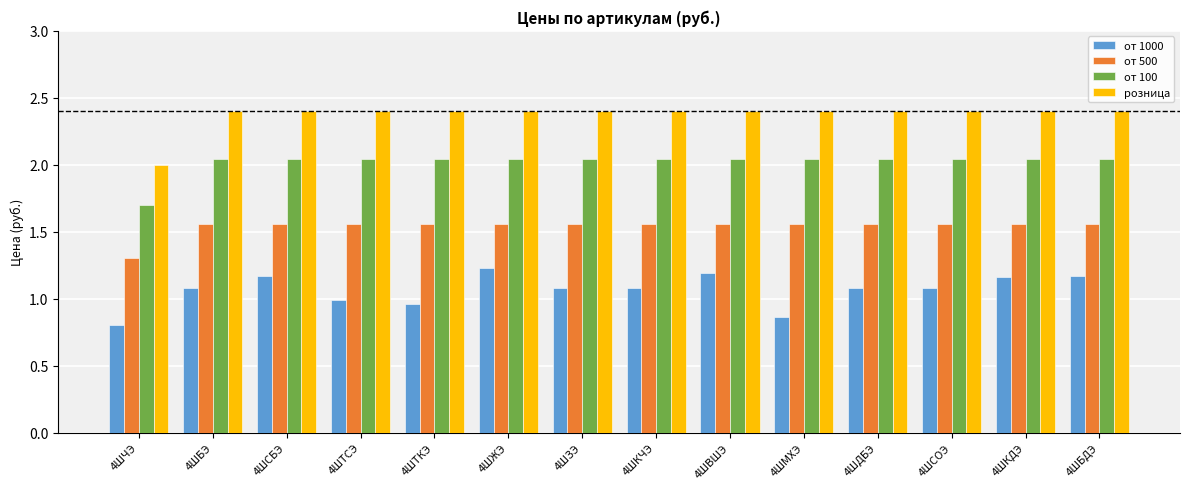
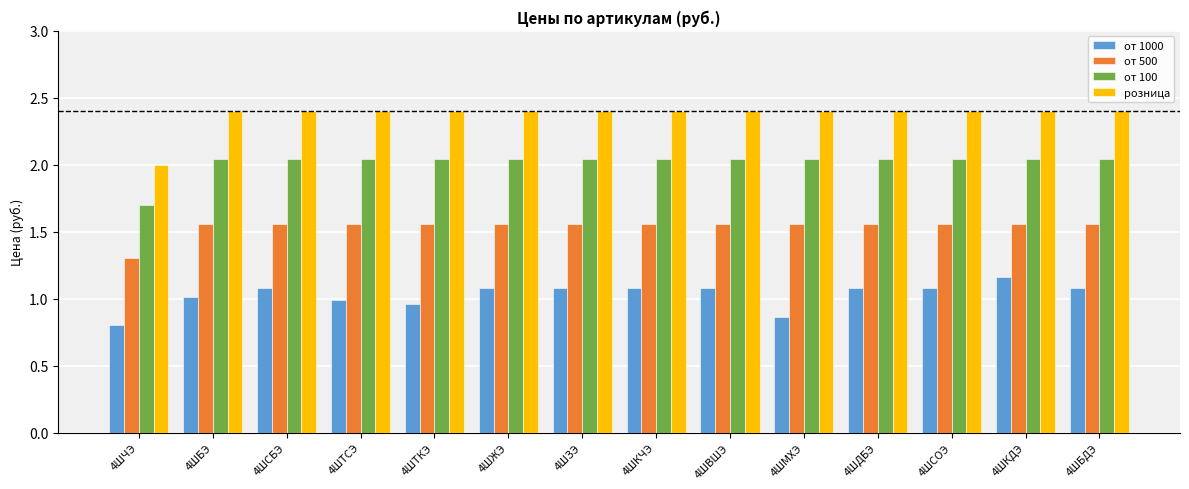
от 1000, 4ШБЭ: 1.08 -> 1.01
от 1000, 4ШСБЭ: 1.17 -> 1.08
от 1000, 4ШЖЭ: 1.23 -> 1.08
от 1000, 4ШВШЭ: 1.19 -> 1.08
от 1000, 4ШБДЭ: 1.17 -> 1.08
